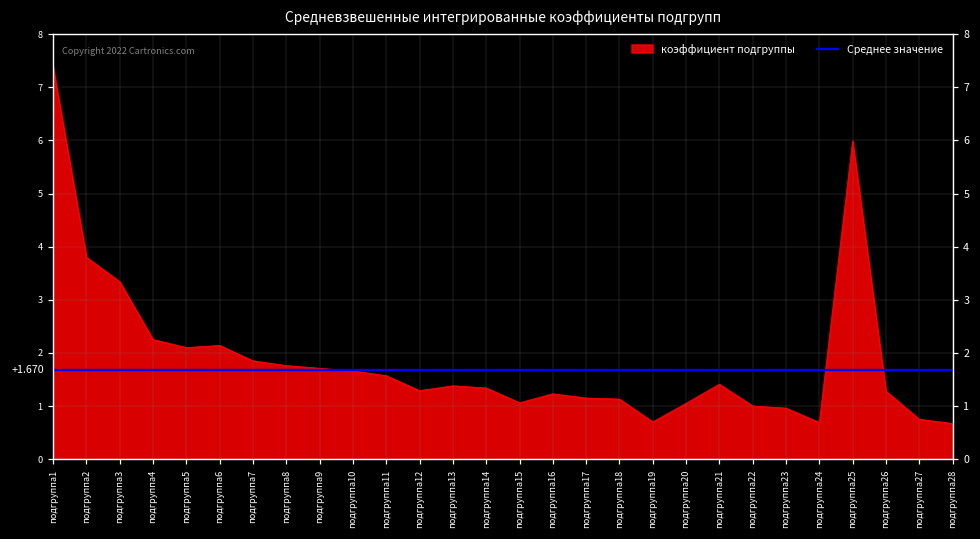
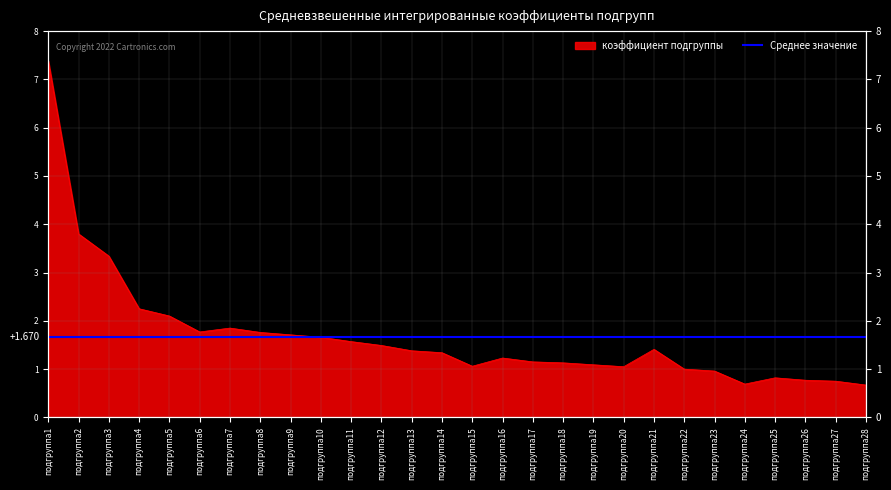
подгруппа6: 2.1 -> 1.8
подгруппа12: 1.3 -> 1.5
подгруппа19: 0.7 -> 1.1
подгруппа25: 6.0 -> 0.8
подгруппа26: 1.3 -> 0.8
